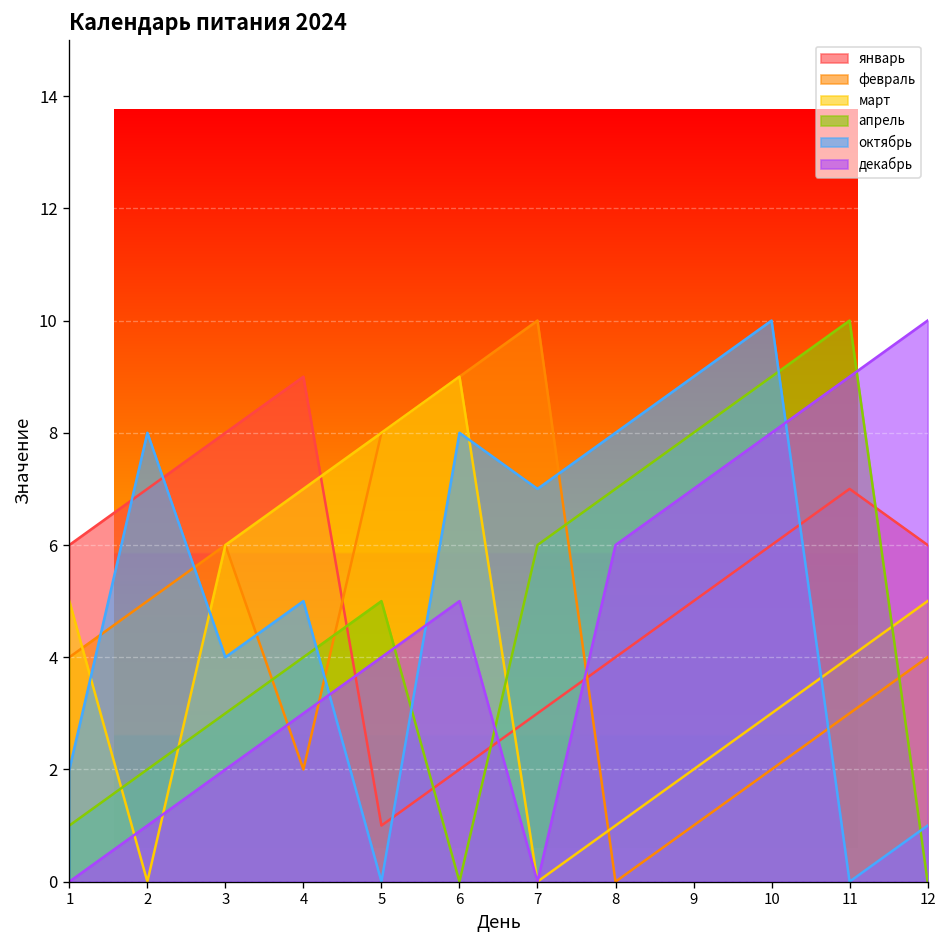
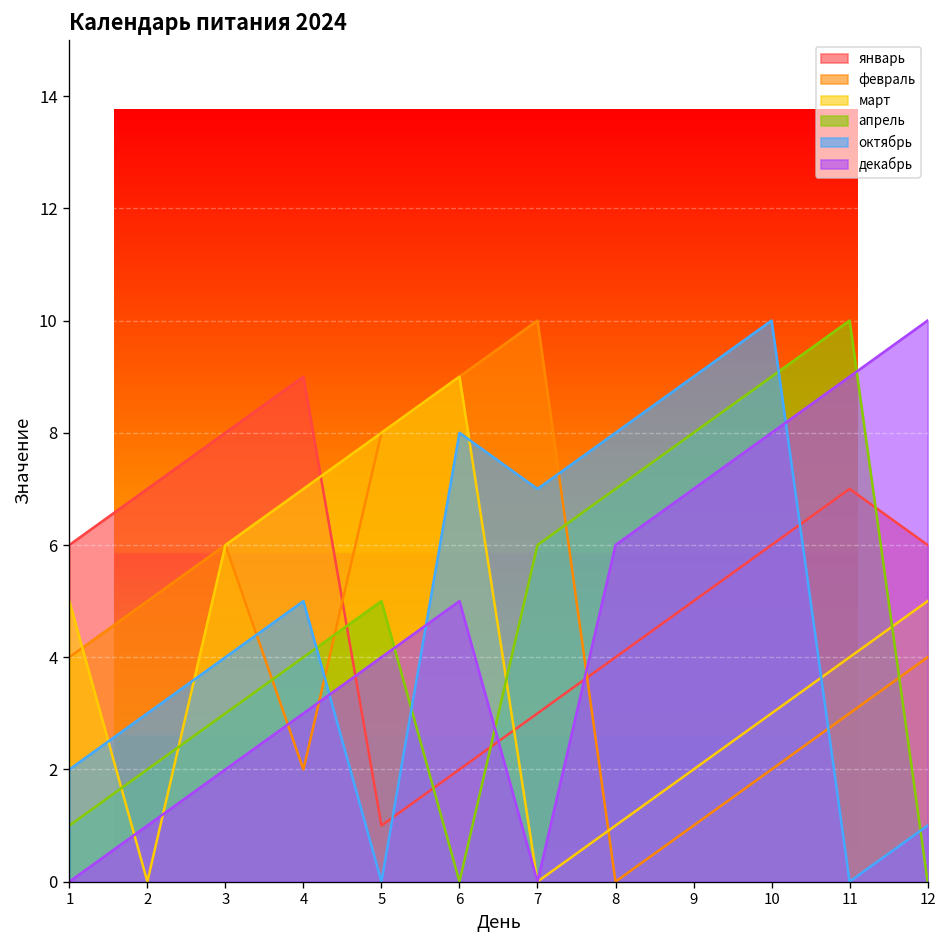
октябрь, 2: 8 -> 3
